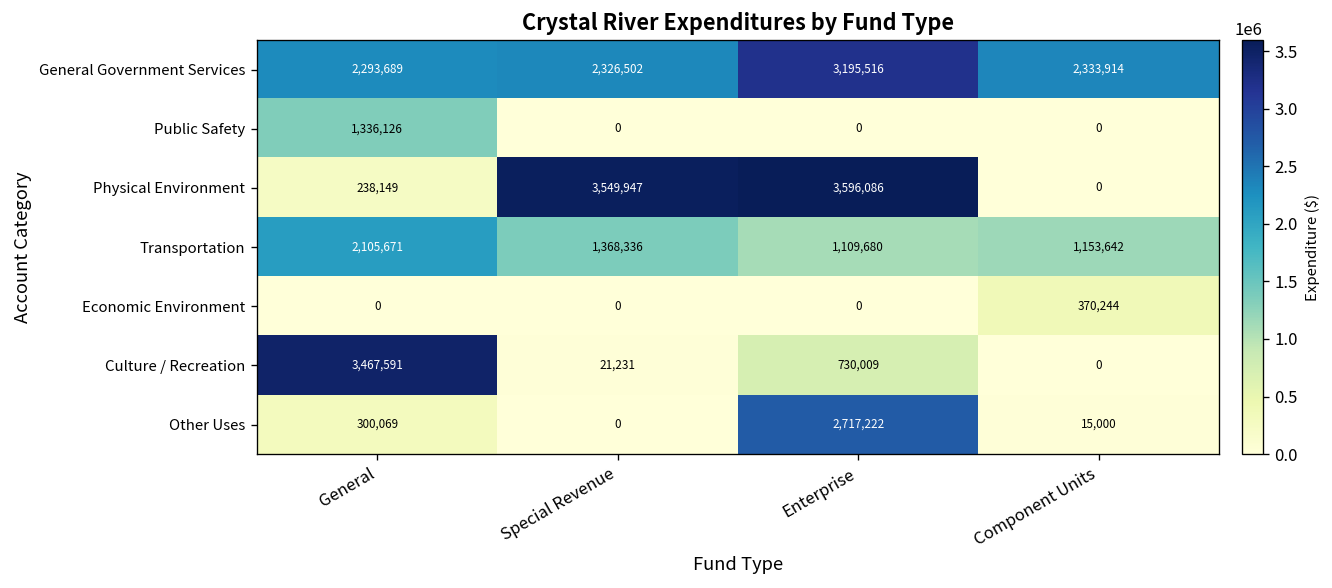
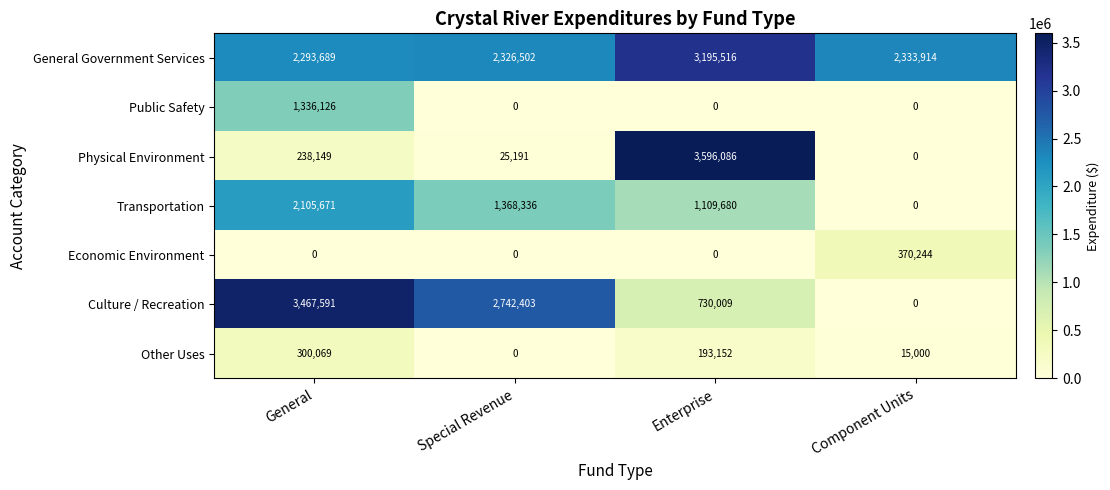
Physical Environment, Special Revenue: 3,549,947 -> 25,191
Transportation, Component Units: 1,153,642 -> 0
Culture / Recreation, Special Revenue: 21,231 -> 2,742,403
Other Uses, Enterprise: 2,717,222 -> 193,152
